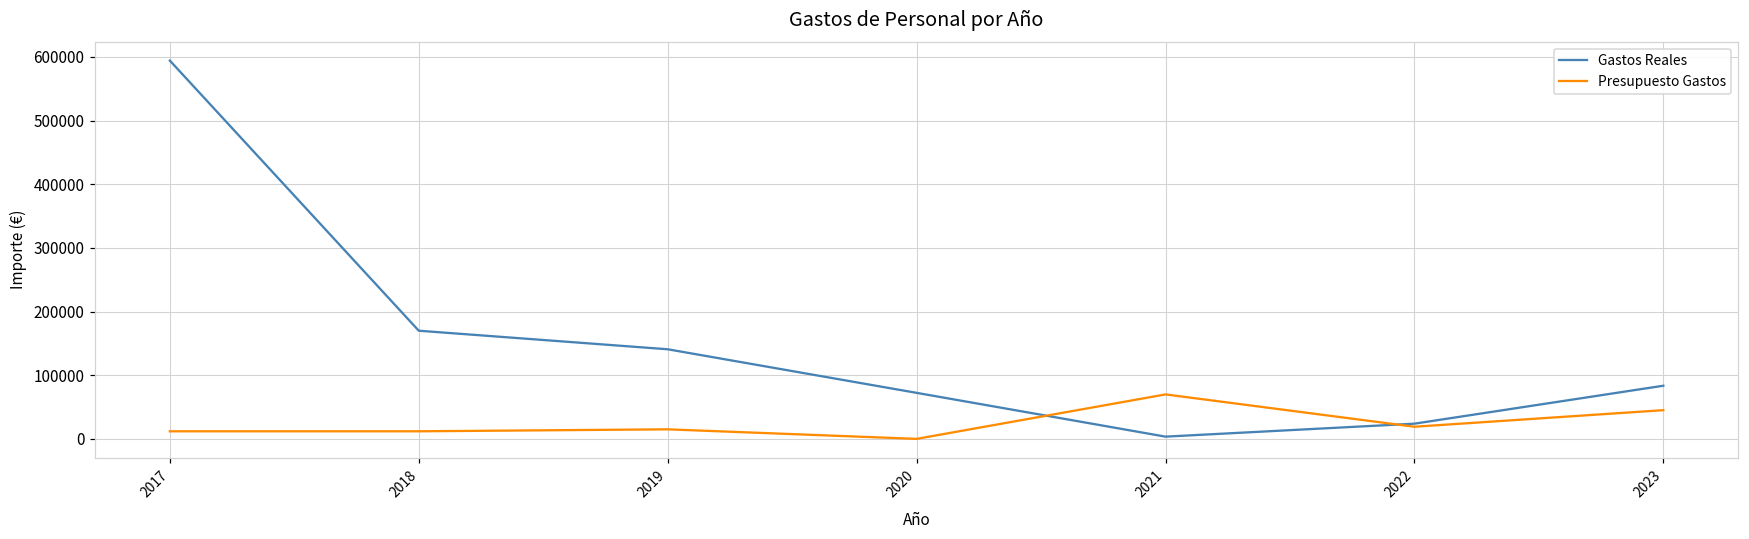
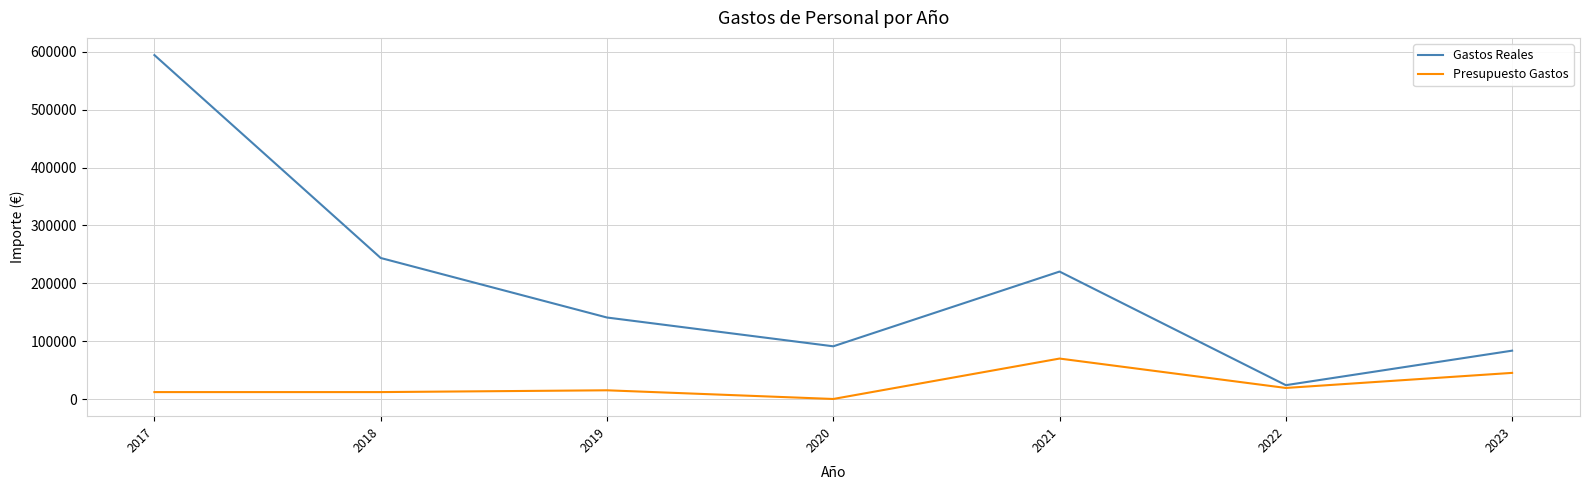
Gastos Reales, 2018: 170000 -> 240000
Gastos Reales, 2020: 70000 -> 90000
Gastos Reales, 2021: 0 -> 220000
